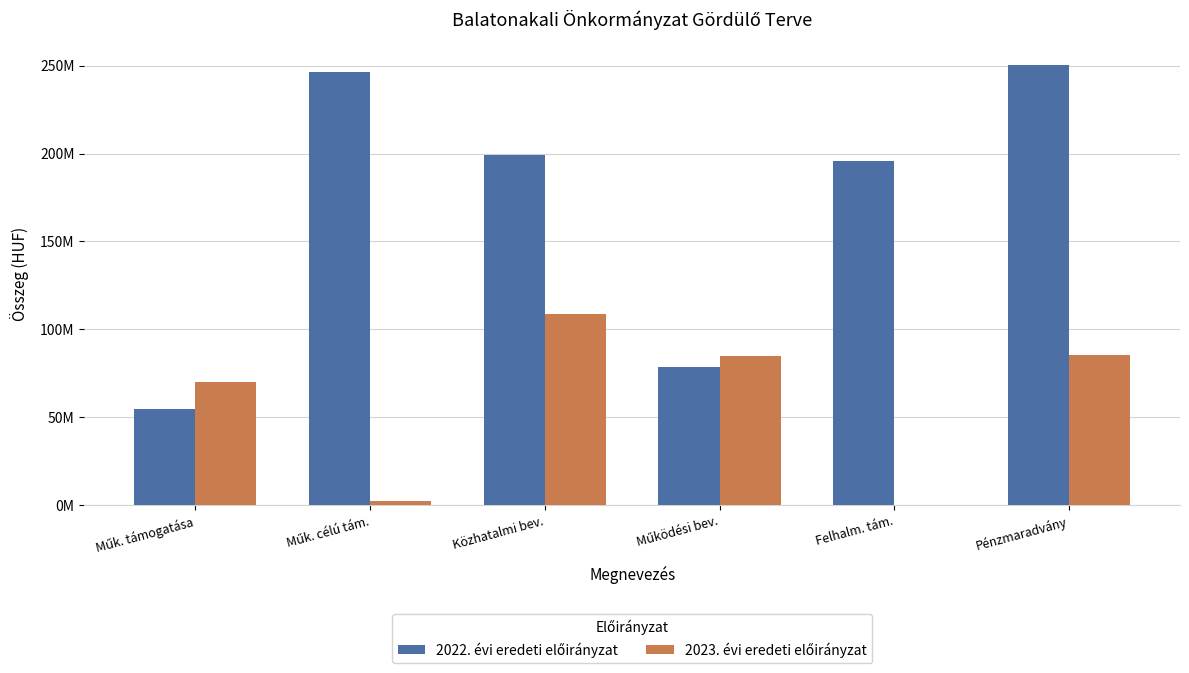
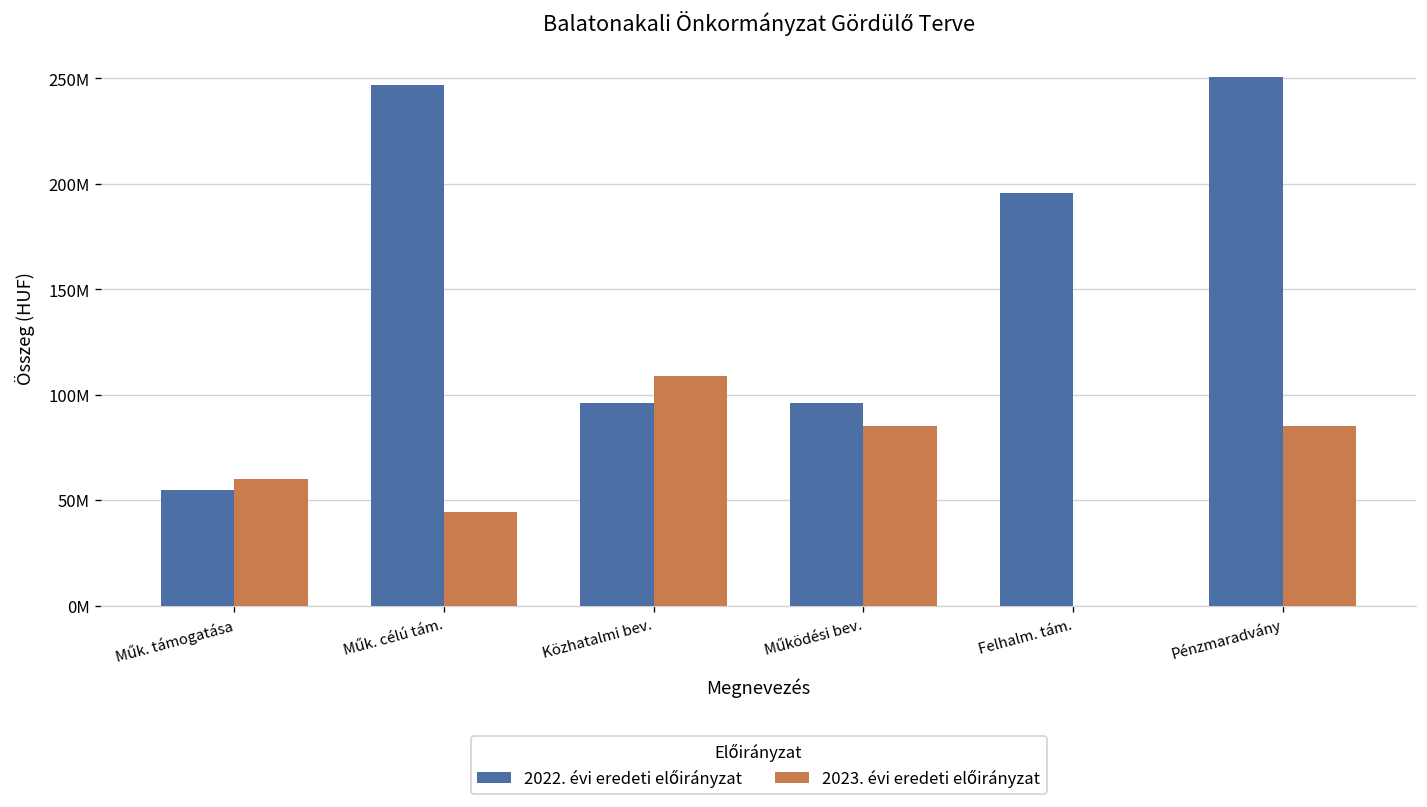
2023. évi eredeti előirányzat, Műk. támogatása: 70000000 -> 60000000
2023. évi eredeti előirányzat, Műk. célú tám.: 3000000 -> 44000000
2022. évi eredeti előirányzat, Közhatalmi bev.: 199000000 -> 96000000
2022. évi eredeti előirányzat, Működési bev.: 79000000 -> 96000000
